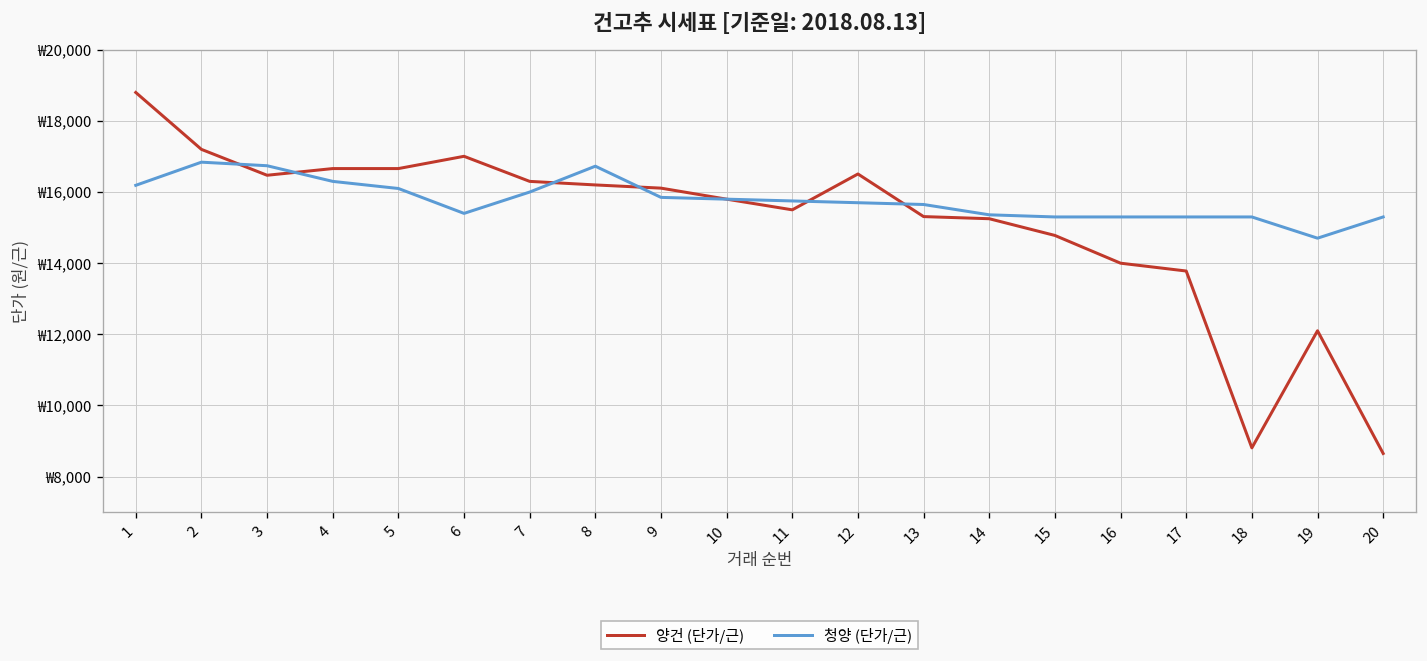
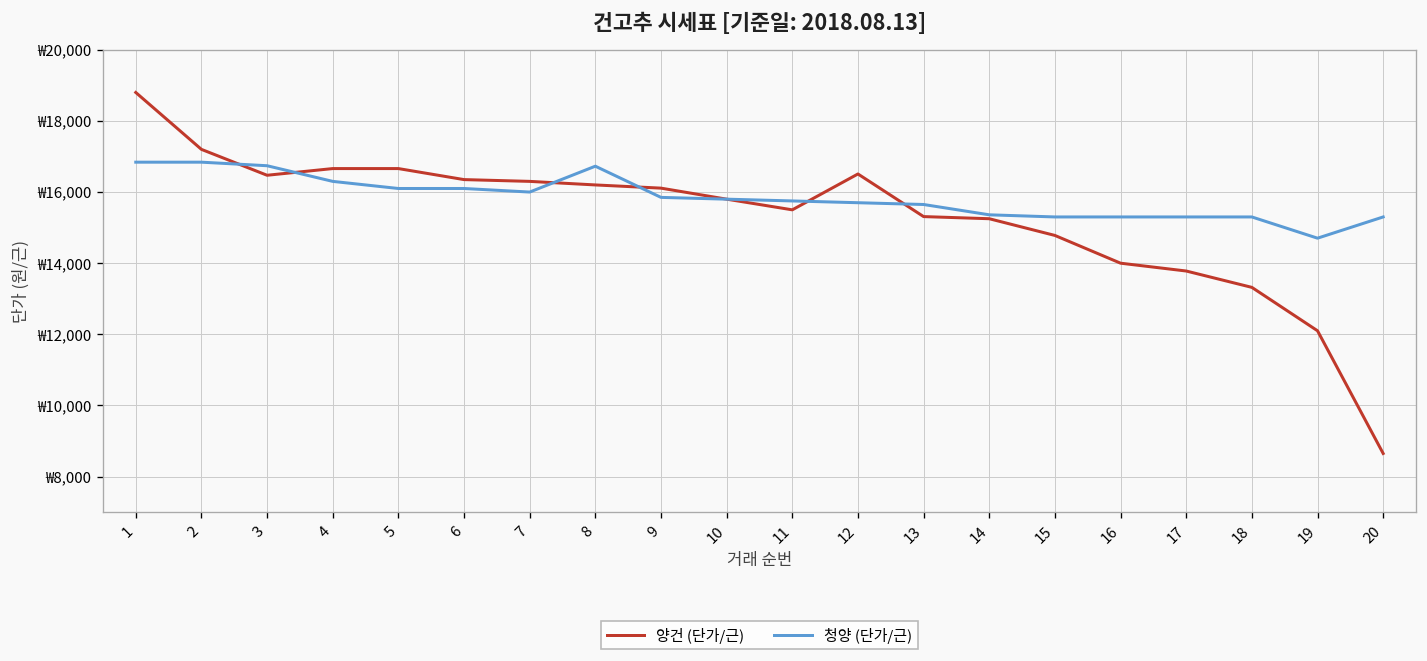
청양 (단가/근), 1: ₩16,200 -> ₩16,800
양건 (단가/근), 6: ₩17,000 -> ₩16,400
청양 (단가/근), 6: ₩15,400 -> ₩16,100
양건 (단가/근), 18: ₩8,800 -> ₩13,300
